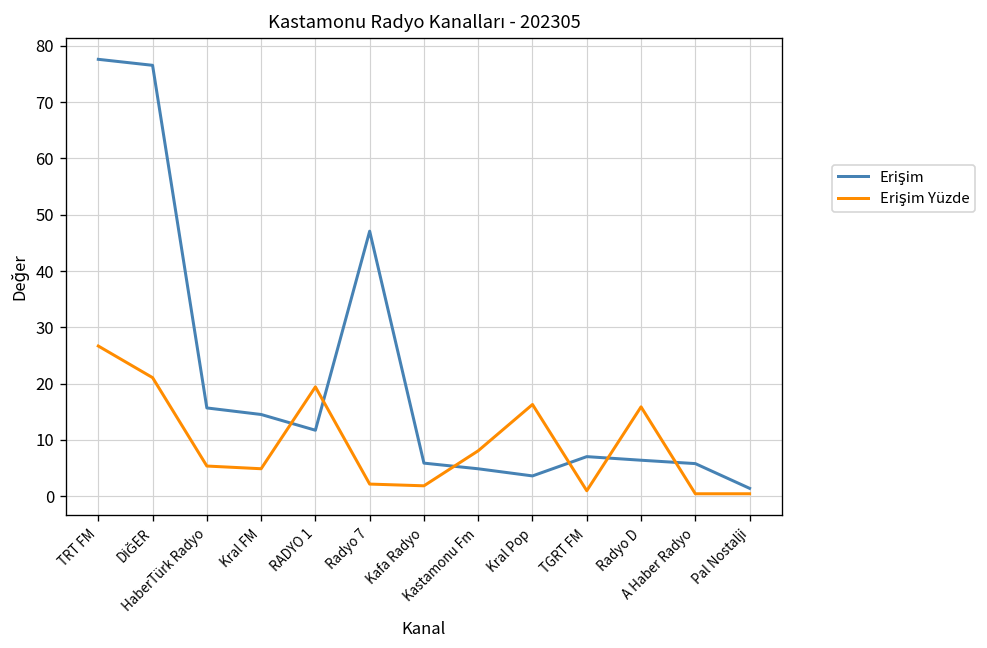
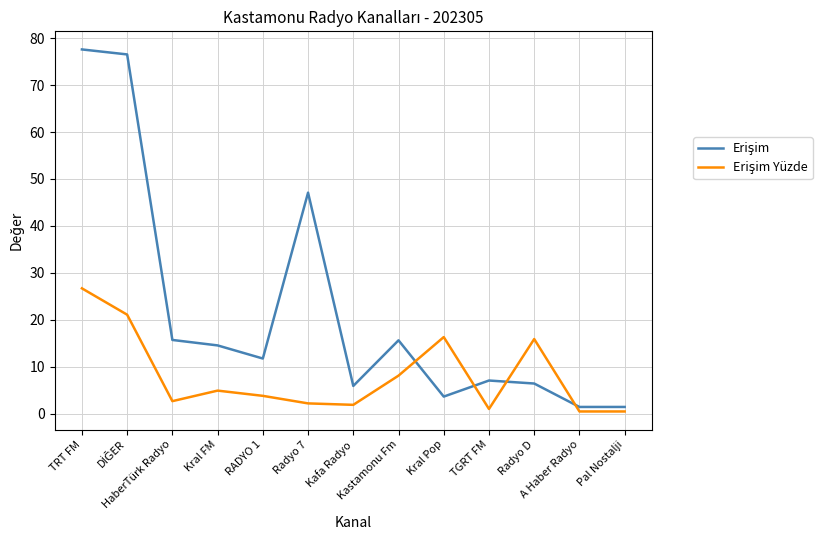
Erişim Yüzde, HaberTürk Radyo: 5 -> 3
Erişim Yüzde, RADYO 1: 19 -> 4
Erişim, Kastamonu Fm: 5 -> 16
Erişim, A Haber Radyo: 6 -> 1
